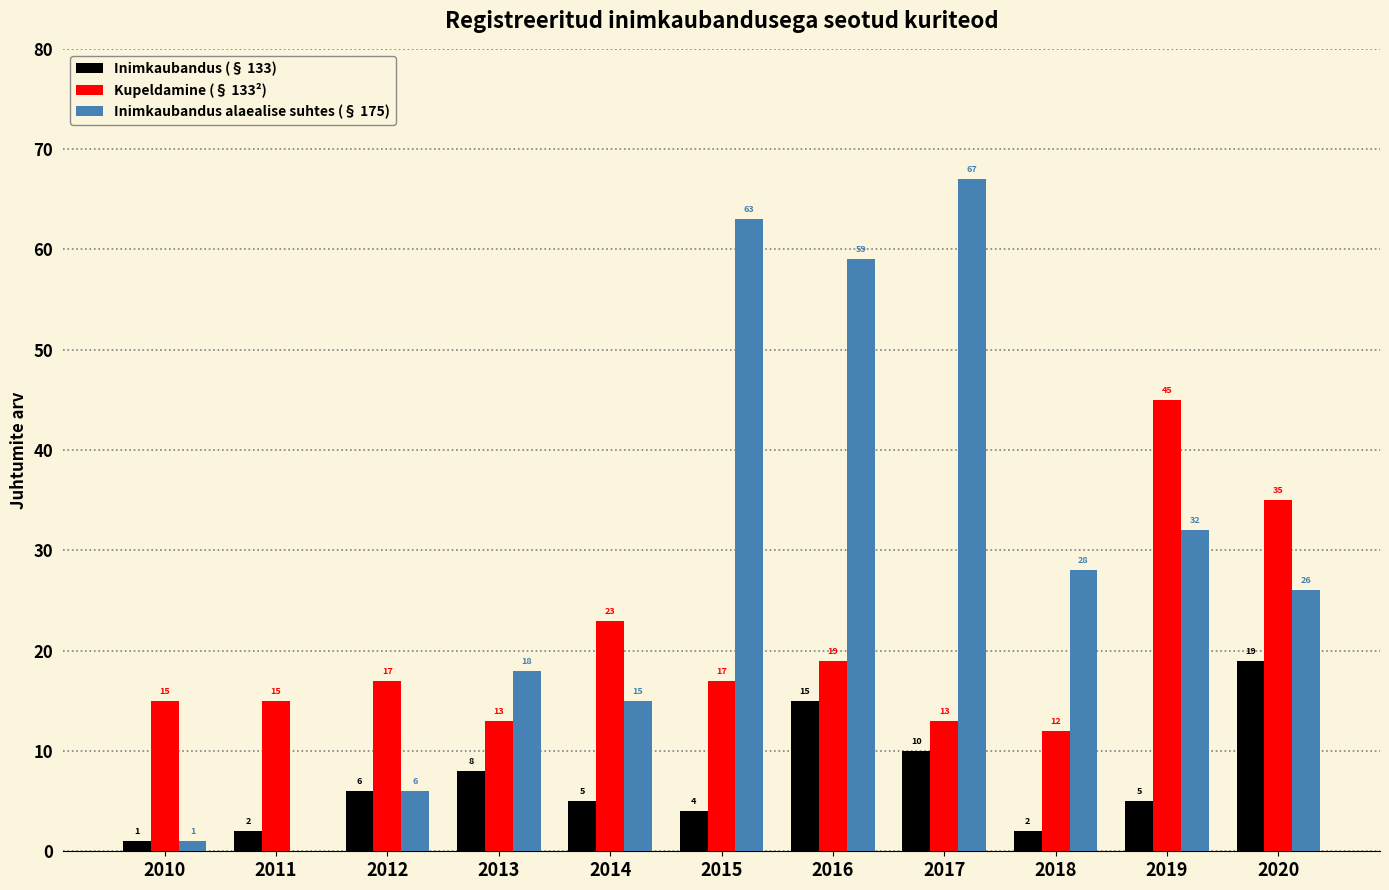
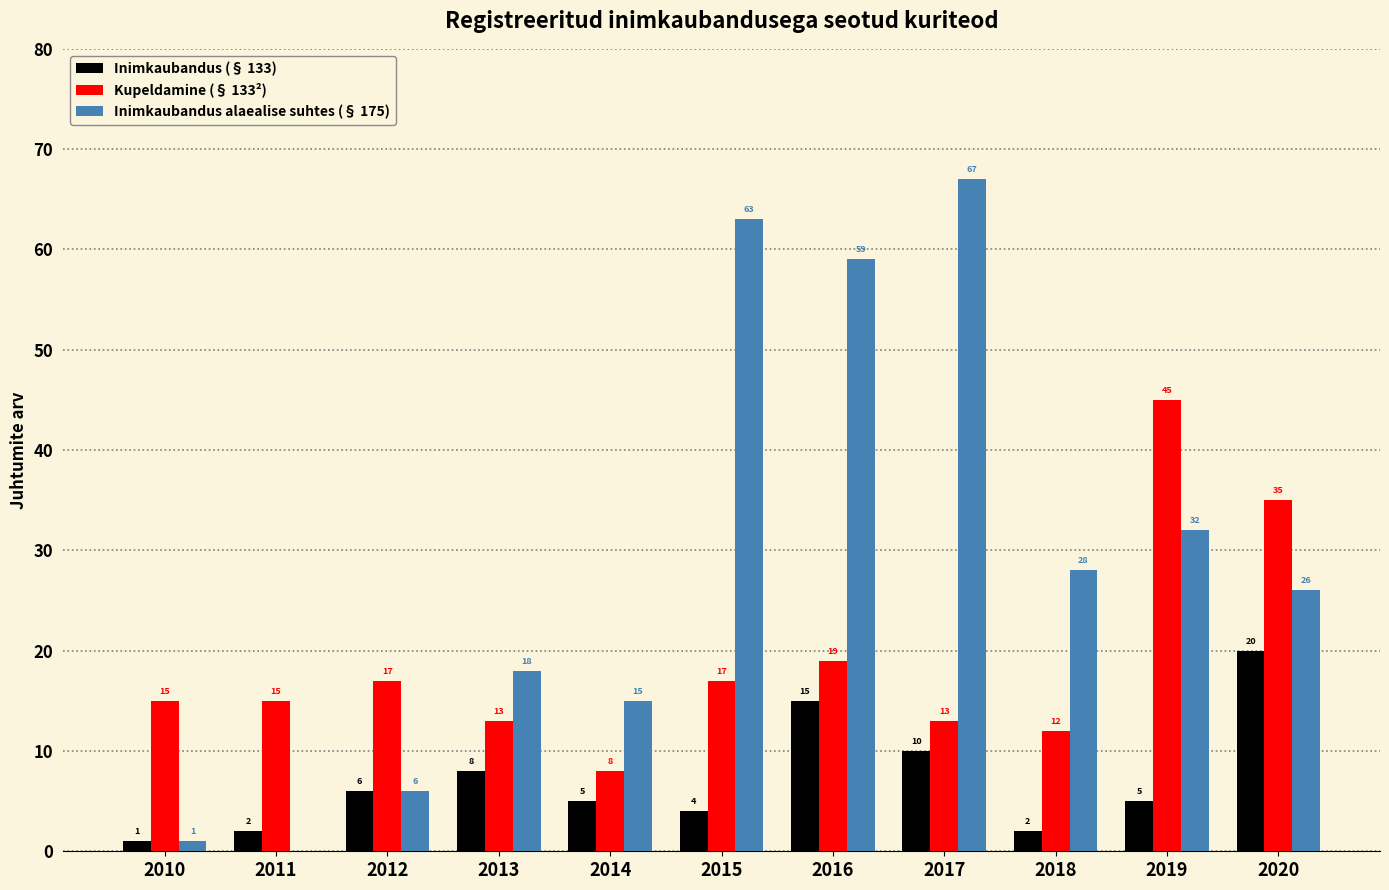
Kupeldamine (§ 133²), 2014: 23 -> 8
Inimkaubandus (§ 133), 2020: 19 -> 20
